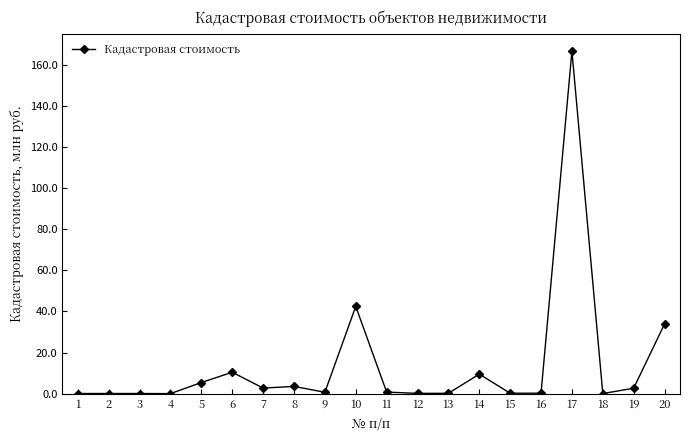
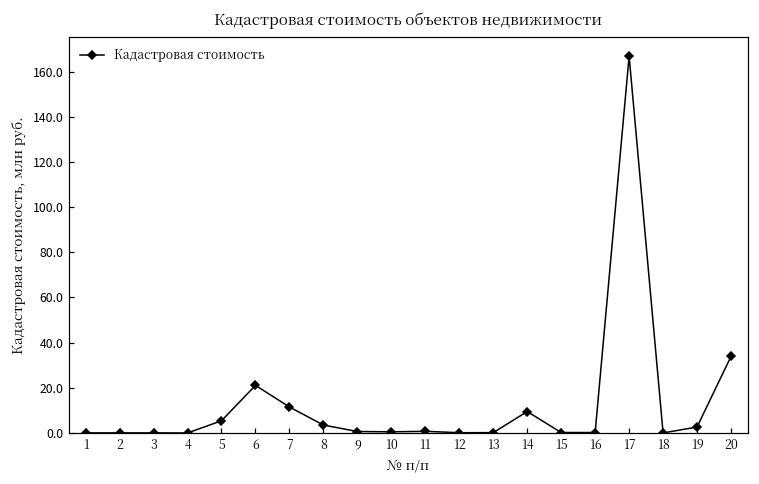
6: 10 -> 21
7: 3 -> 12
10: 43 -> 1
